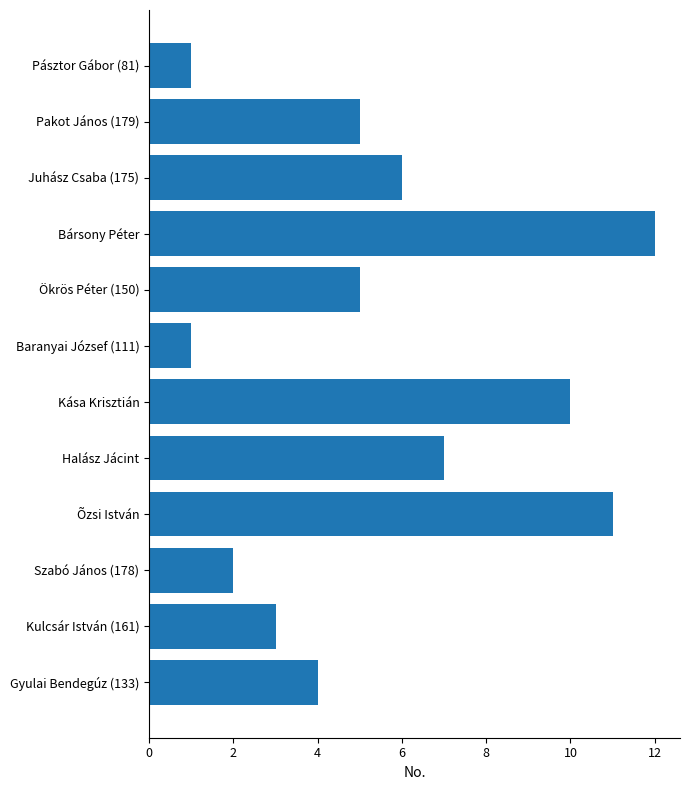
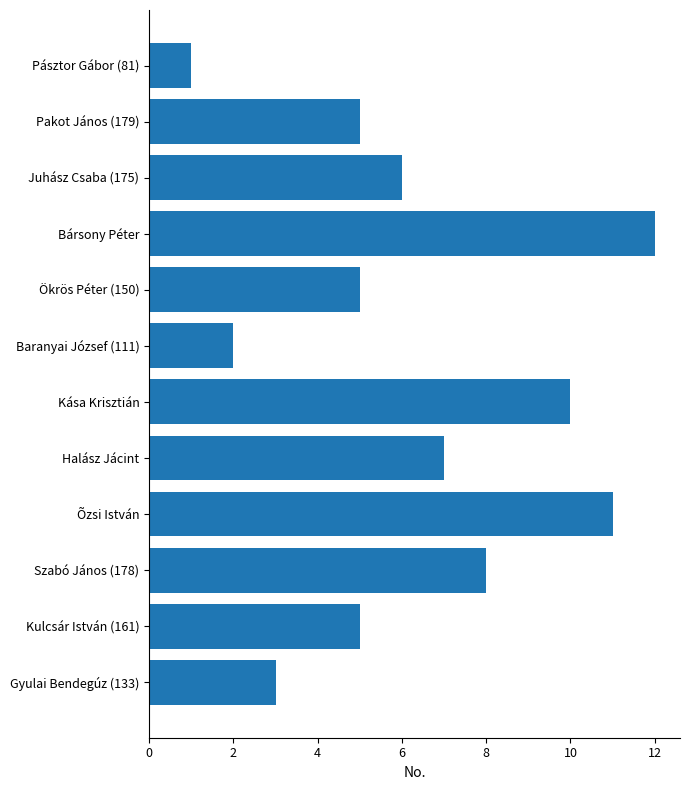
Baranyai József (111): 1 -> 2
Szabó János (178): 2 -> 8
Kulcsár István (161): 3 -> 5
Gyulai Bendegúz (133): 4 -> 3
